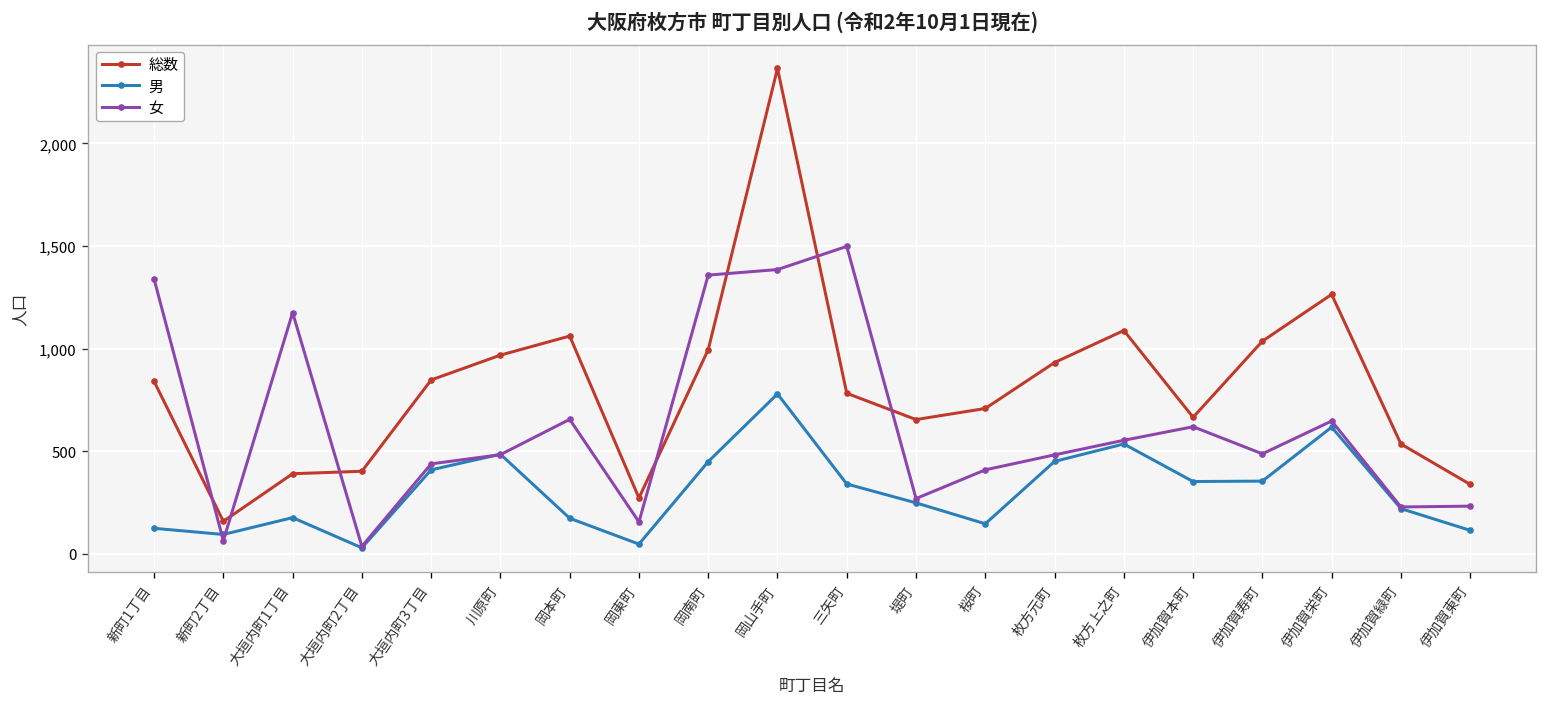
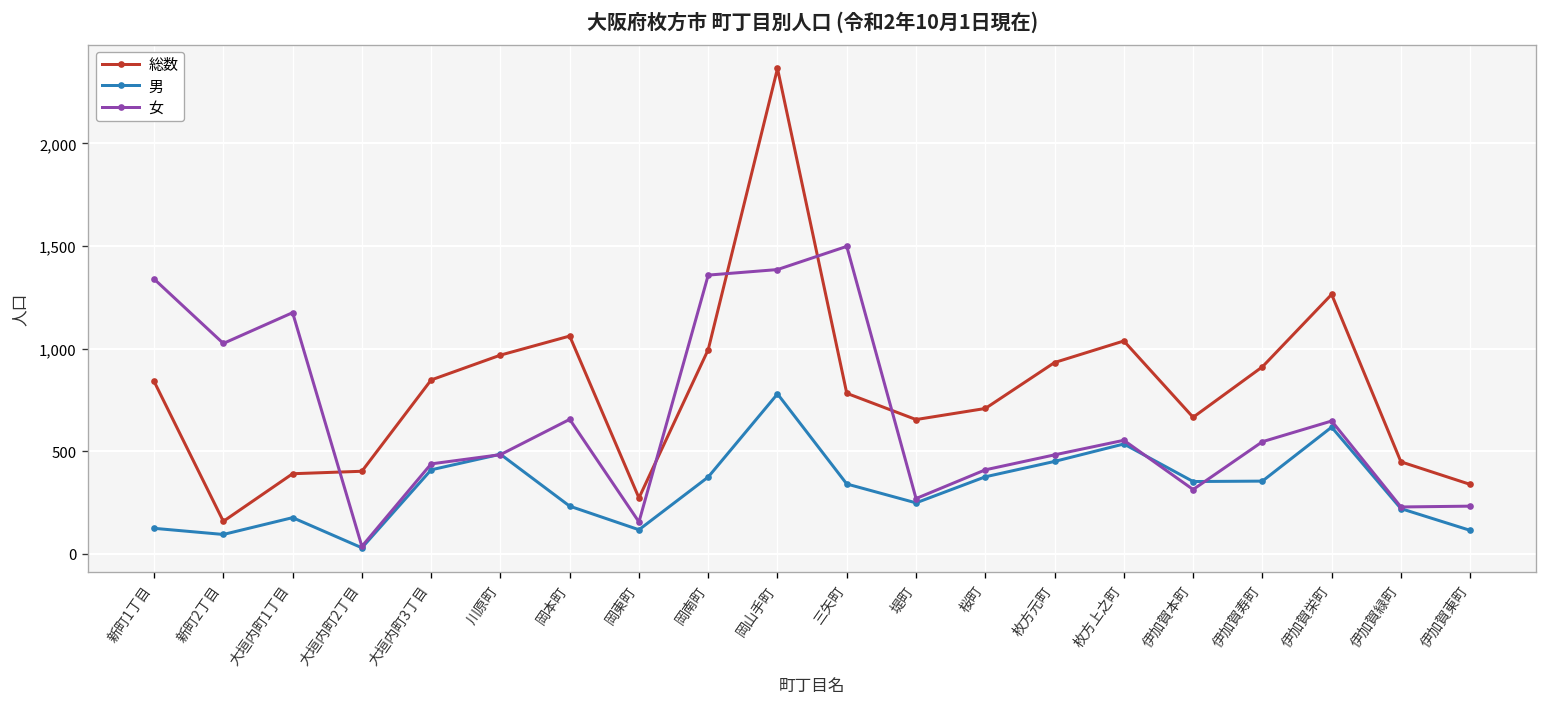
女, 新町2丁目: 60 -> 1,030
男, 岡本町: 170 -> 230
男, 岡東町: 50 -> 120
男, 岡南町: 450 -> 370
男, 桜町: 150 -> 380
総数, 枚方上之町: 1,090 -> 1,040
女, 伊加賀本町: 620 -> 310
総数, 伊加賀寿町: 1,040 -> 910
女, 伊加賀寿町: 490 -> 550
総数, 伊加賀緑町: 540 -> 450
